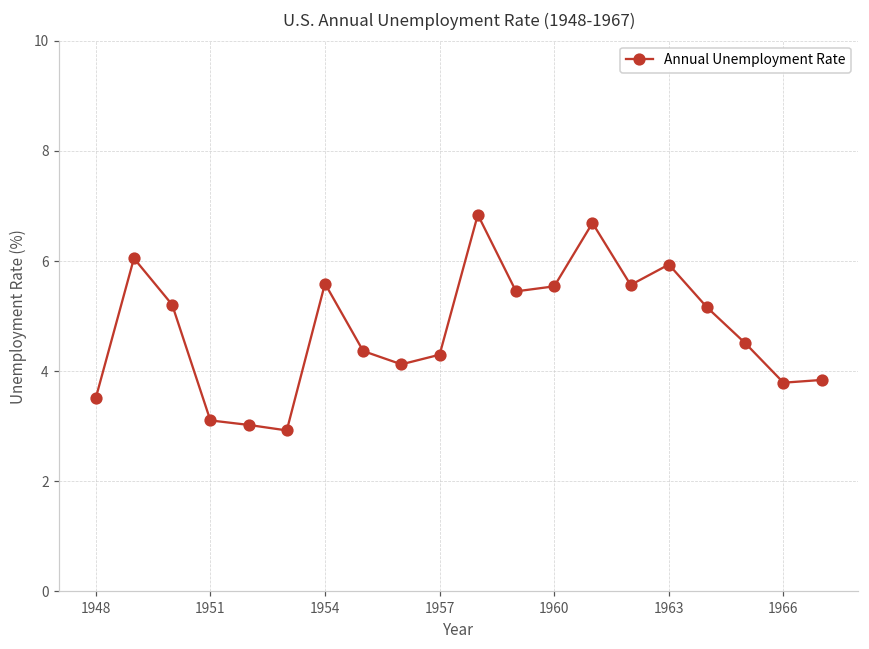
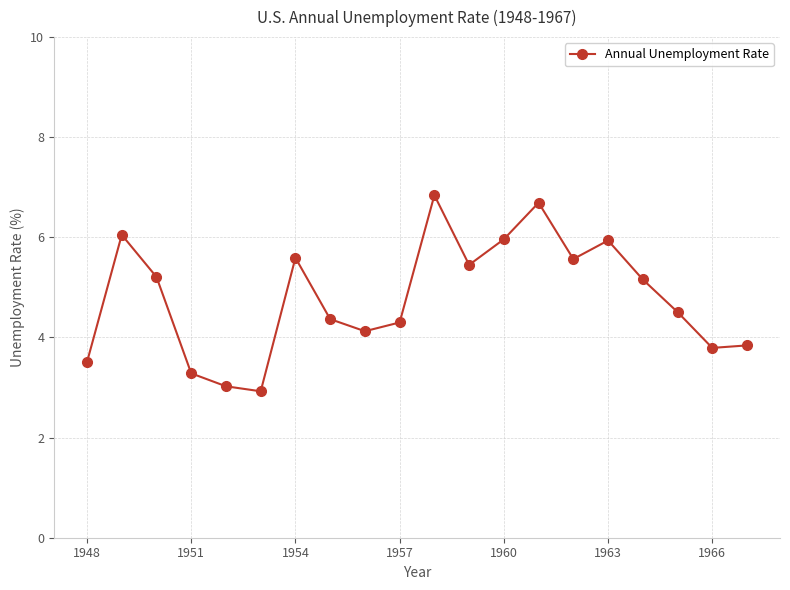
1951: 3.1 -> 3.3
1960: 5.5 -> 6.0
